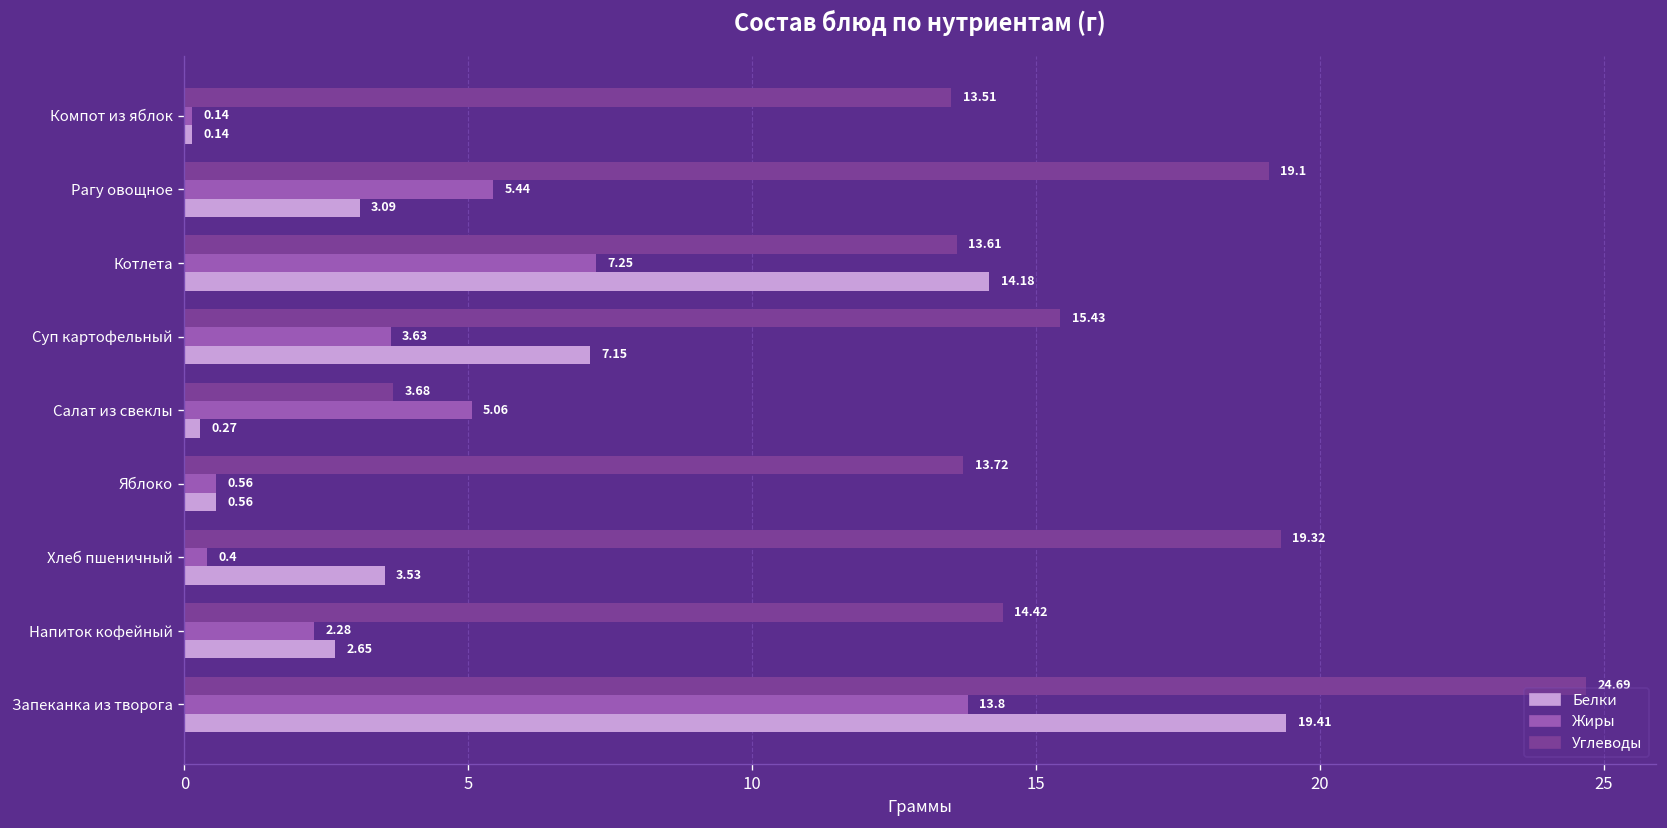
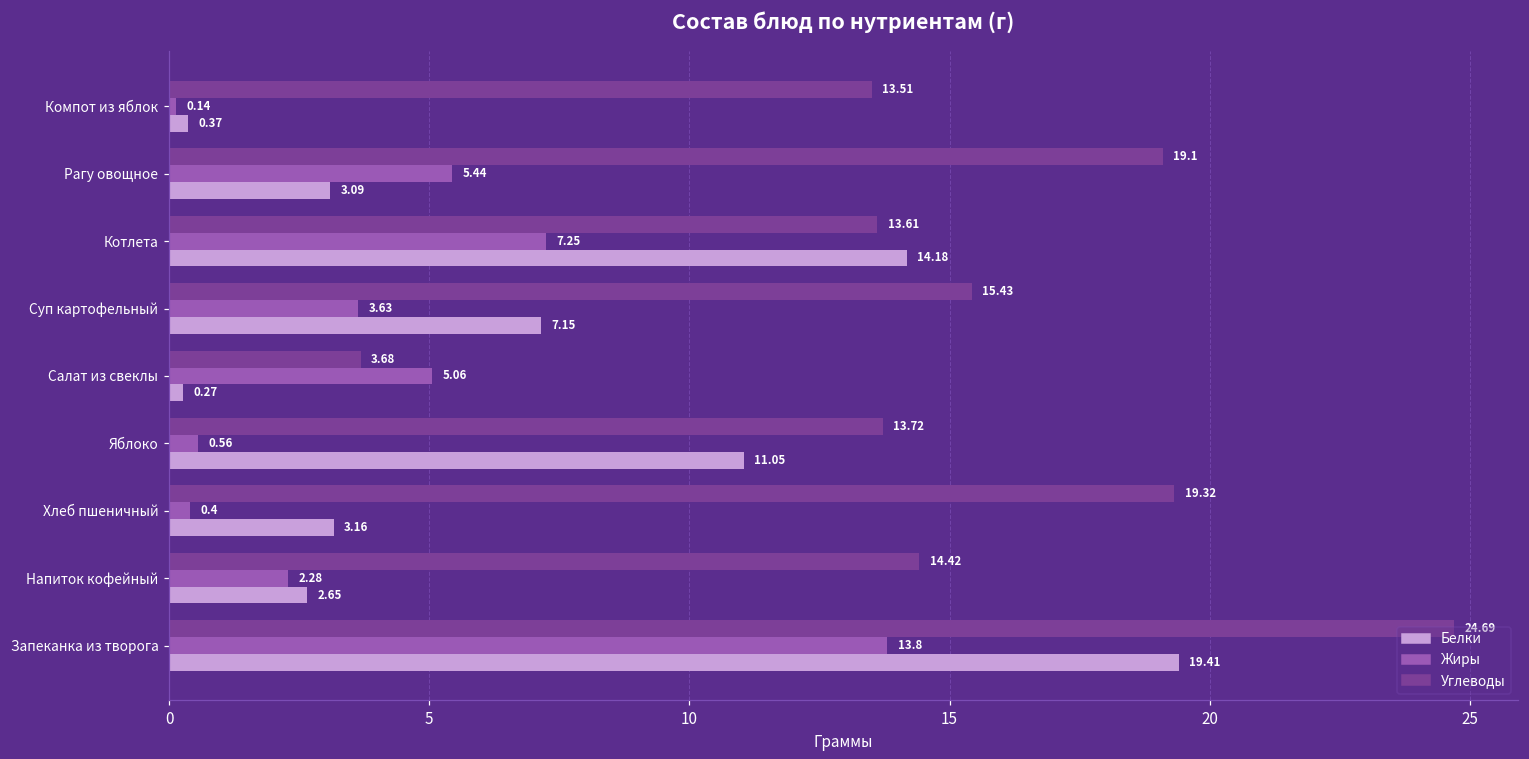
Белки, Компот из яблок: 0.14 -> 0.37
Белки, Яблоко: 0.56 -> 11.05
Белки, Хлеб пшеничный: 3.53 -> 3.16
